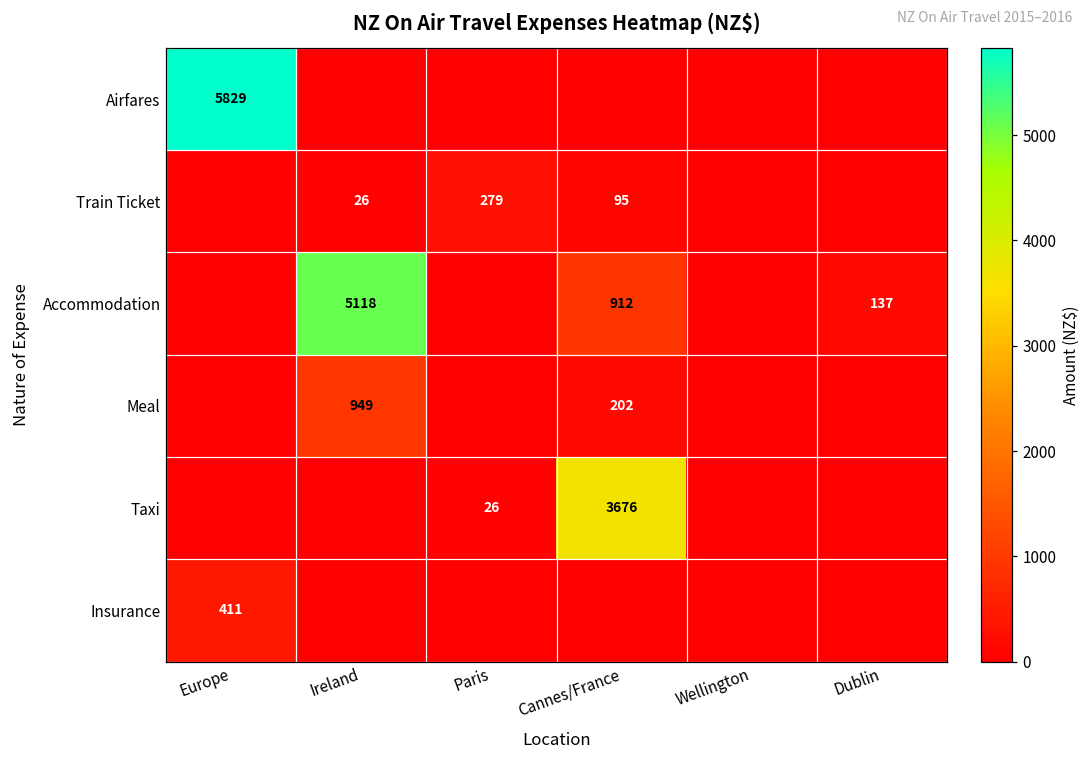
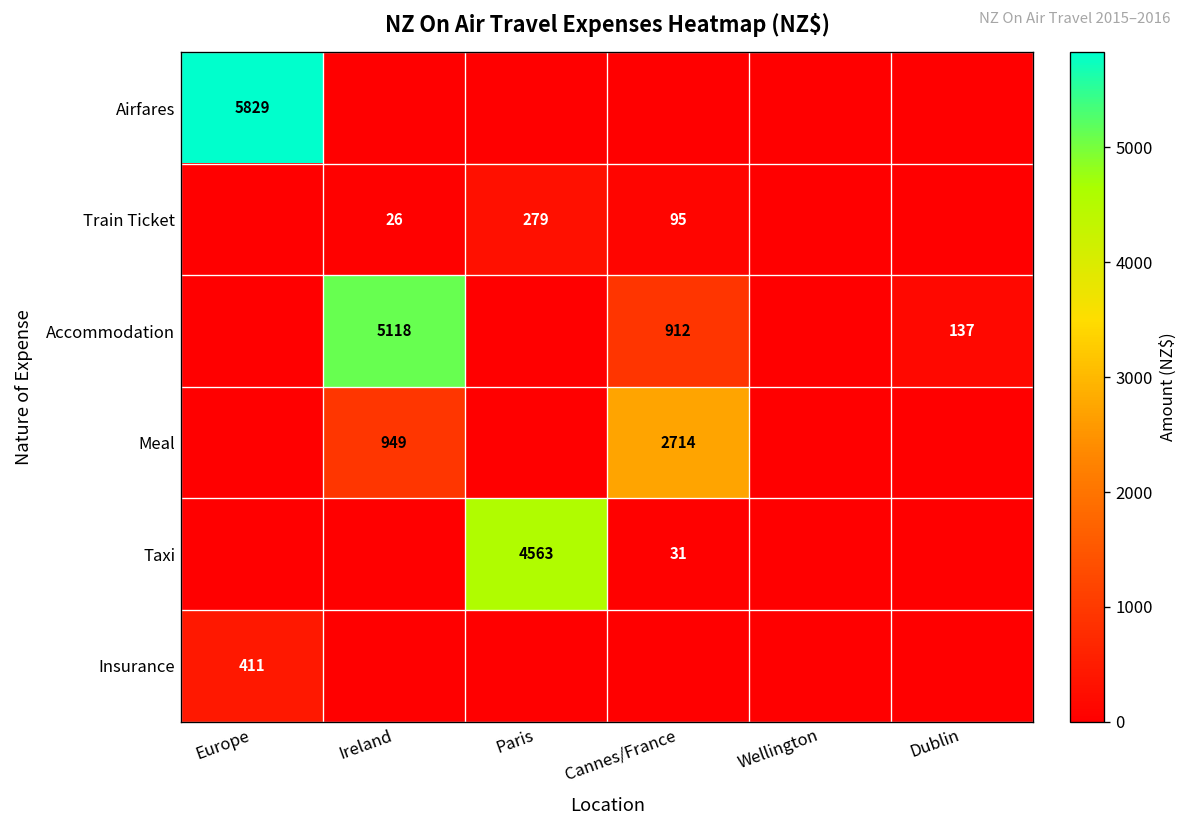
Meal, Cannes/France: 202 -> 2714
Taxi, Paris: 26 -> 4563
Taxi, Cannes/France: 3676 -> 31
